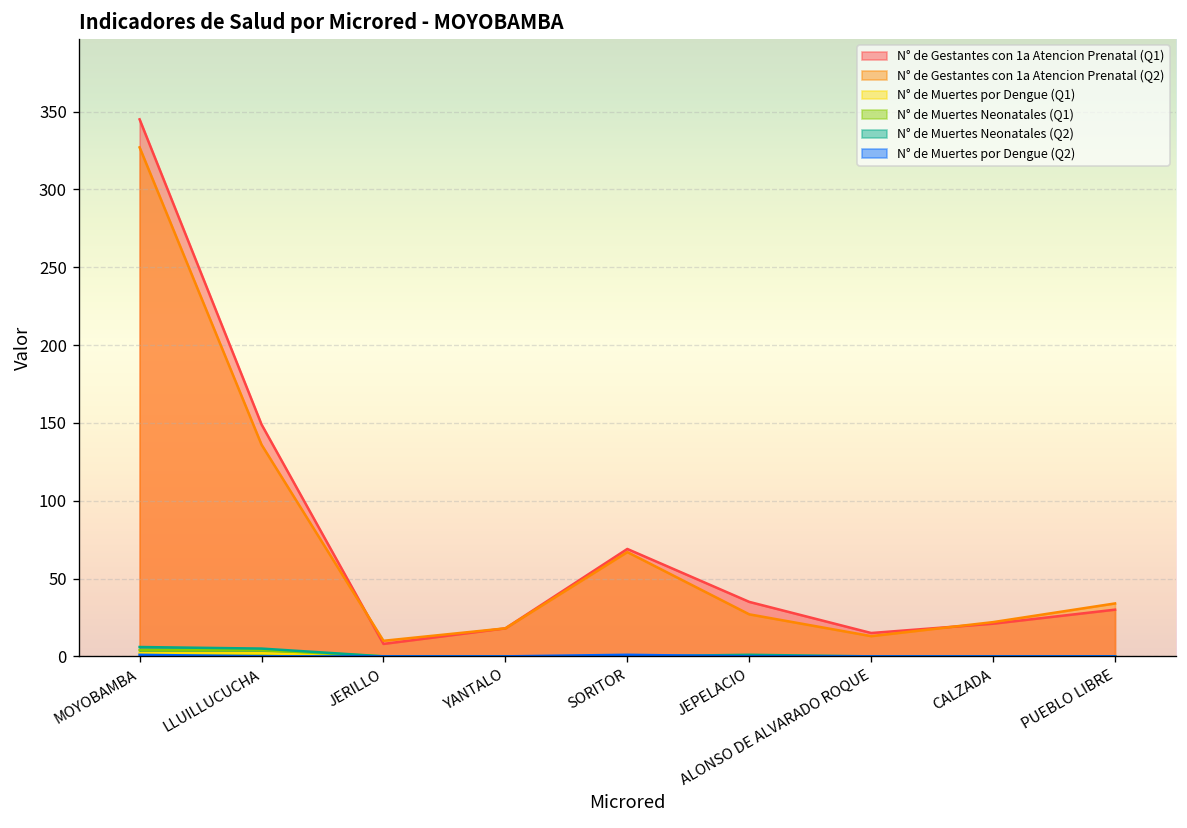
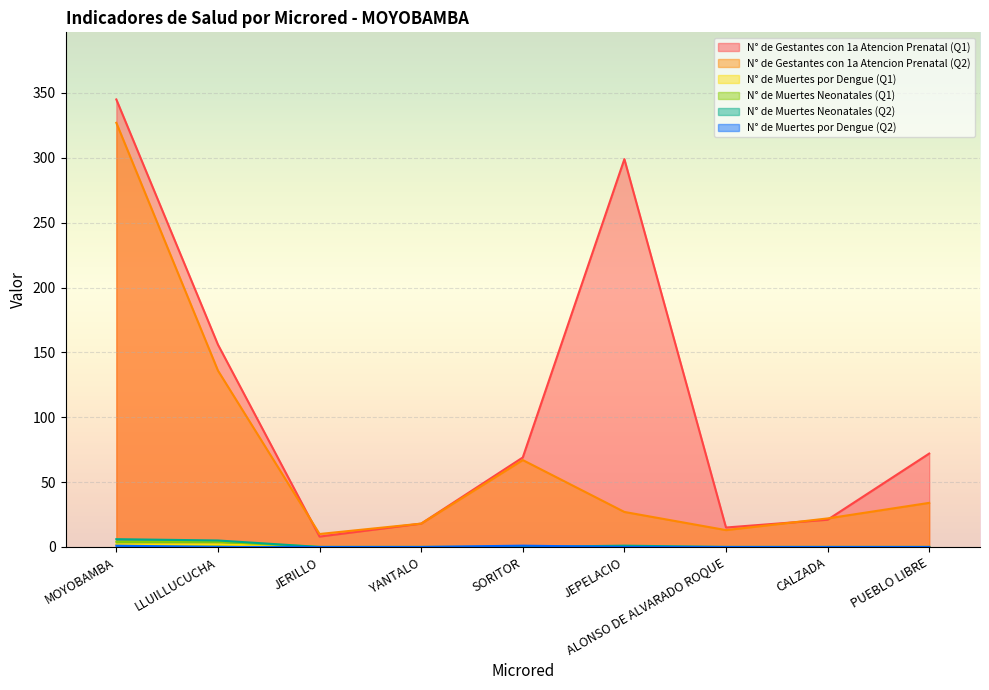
N° de Gestantes con 1a Atencion Prenatal (Q1), LLUILLUCUCHA: 149 -> 156
N° de Gestantes con 1a Atencion Prenatal (Q1), JEPELACIO: 35 -> 299
N° de Gestantes con 1a Atencion Prenatal (Q1), PUEBLO LIBRE: 30 -> 72
